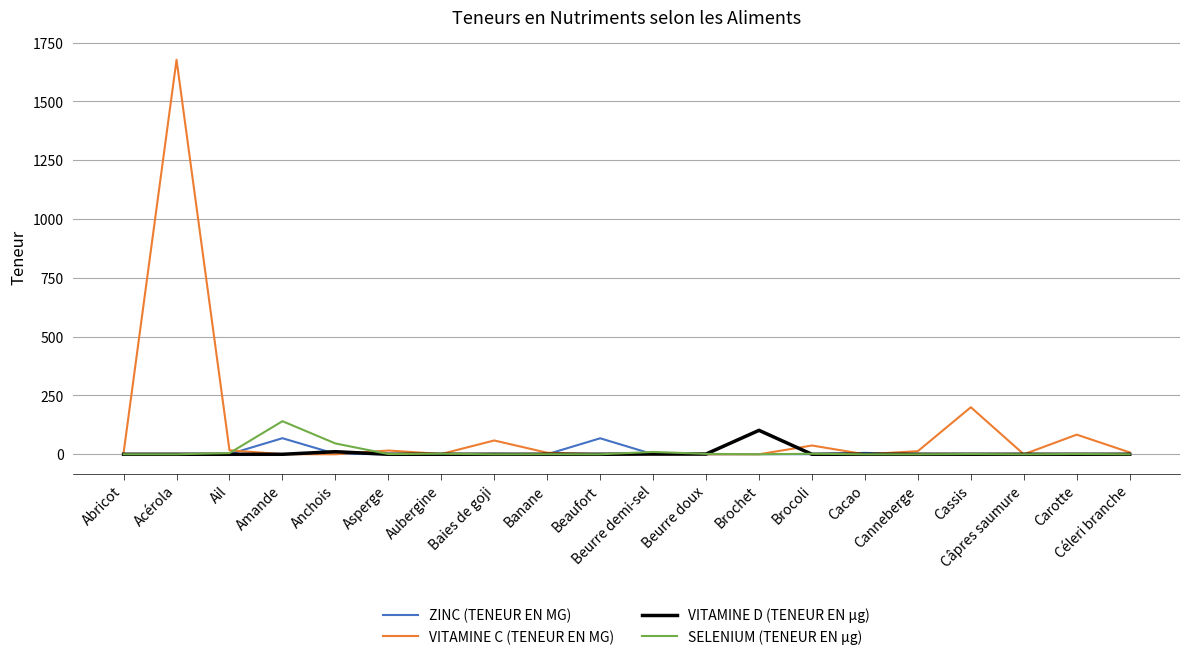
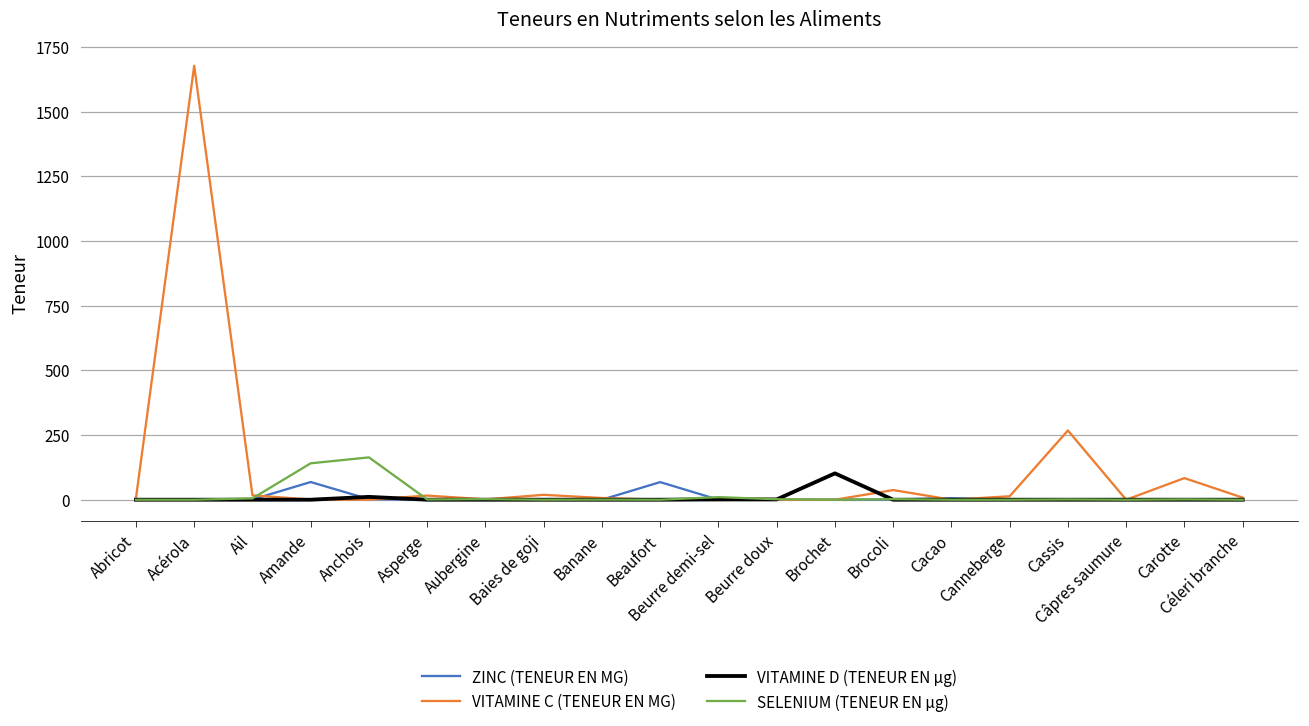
SELENIUM (TENEUR EN µg), Anchois: 50 -> 160
VITAMINE C (TENEUR EN MG), Baies de goji: 60 -> 20
VITAMINE C (TENEUR EN MG), Cassis: 200 -> 270
